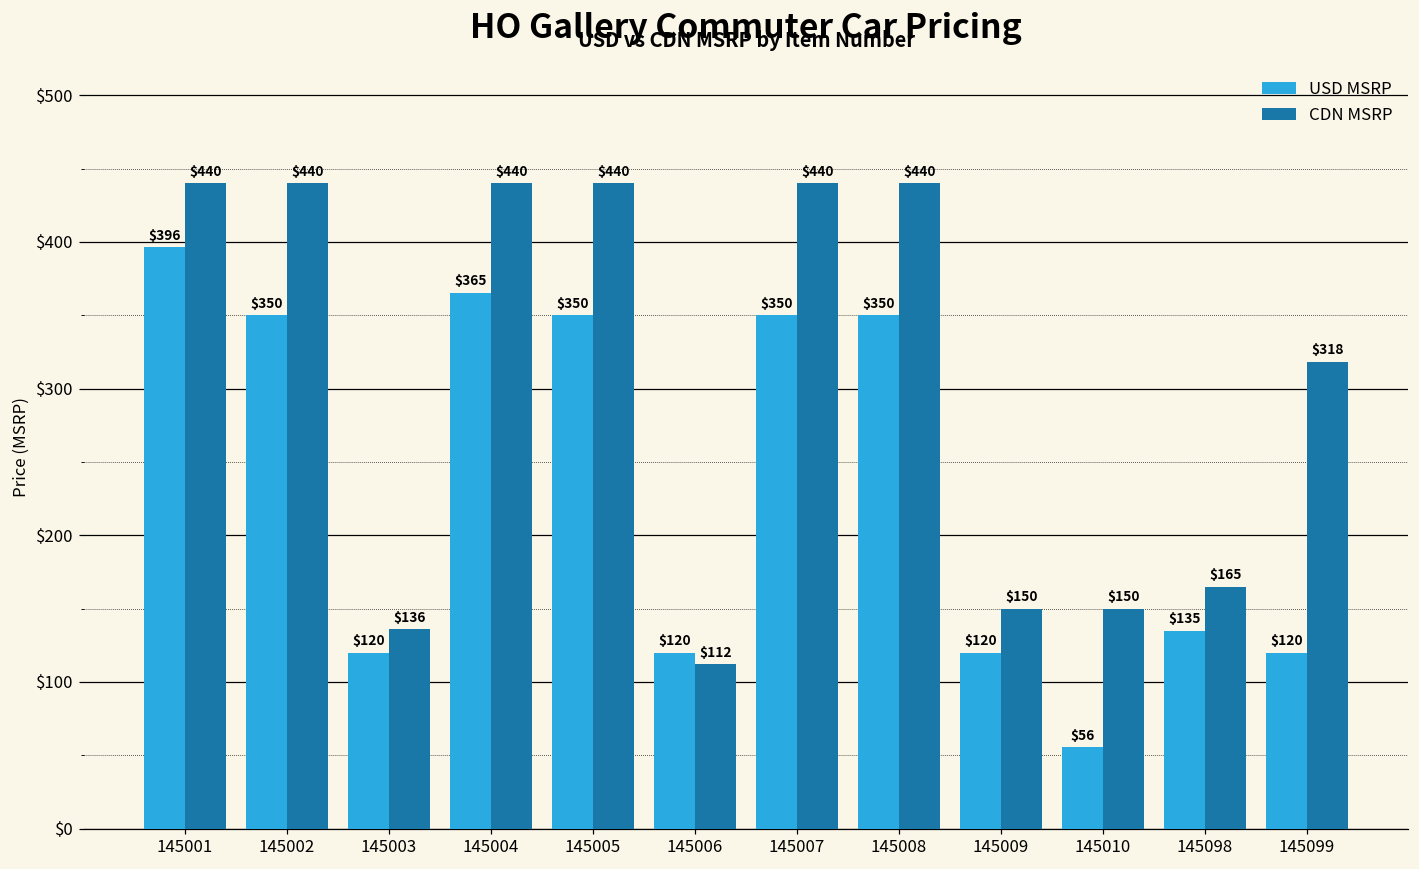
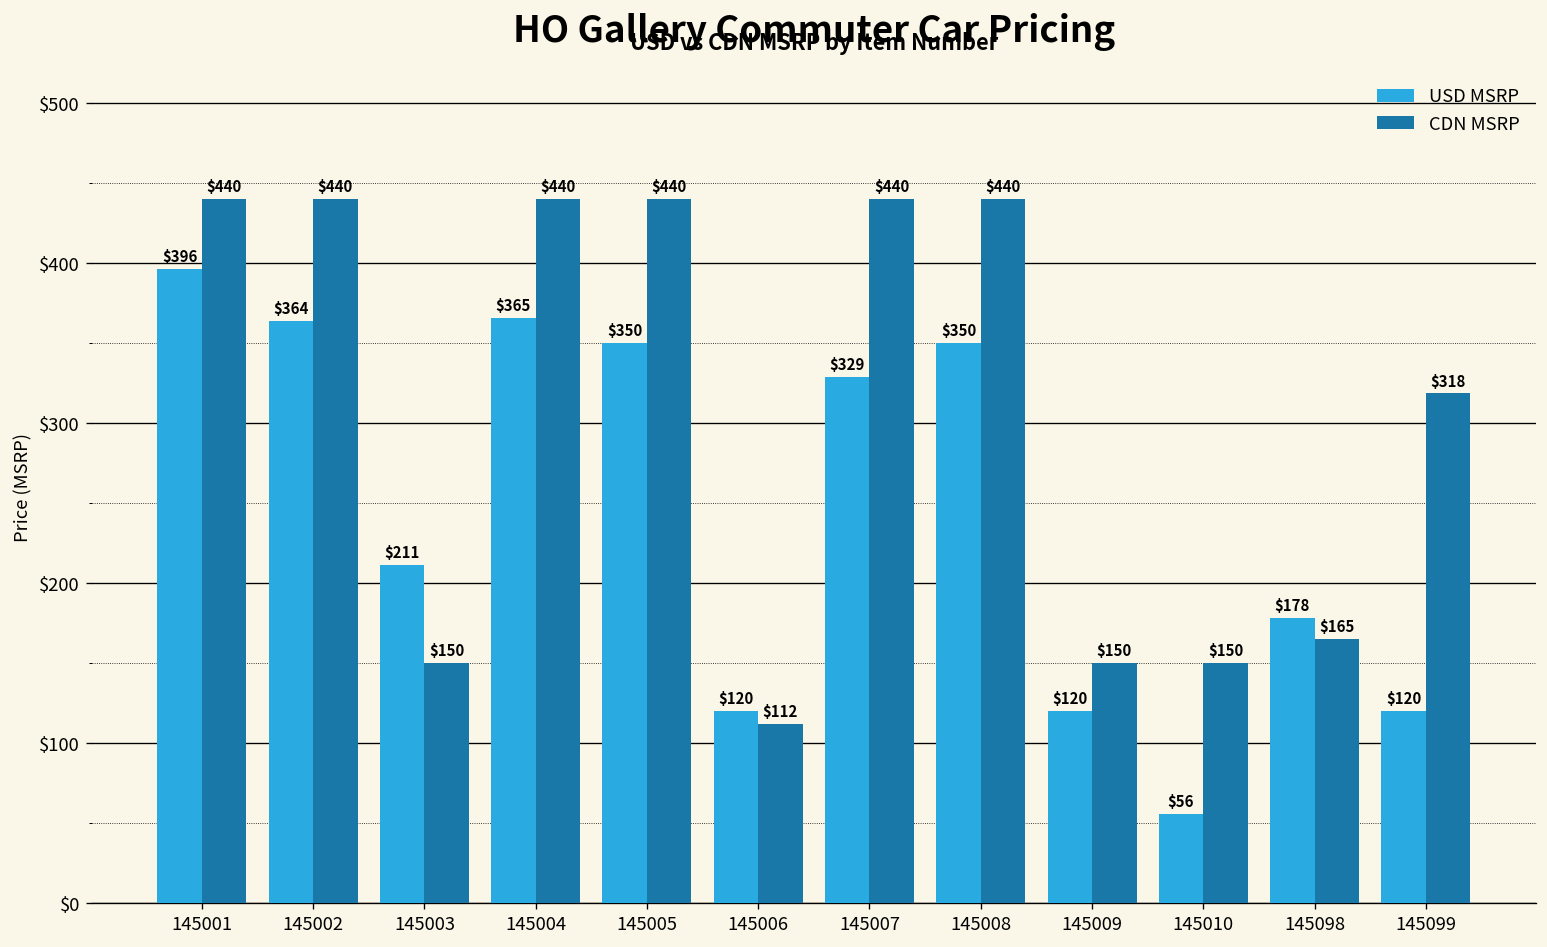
USD MSRP, 145002: $350 -> $364
USD MSRP, 145003: $120 -> $211
CDN MSRP, 145003: $136 -> $150
USD MSRP, 145007: $350 -> $329
USD MSRP, 145098: $135 -> $178
